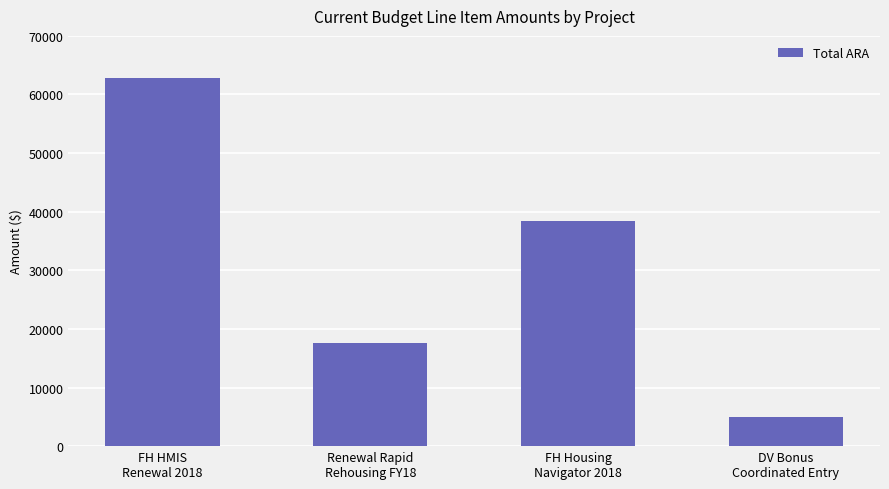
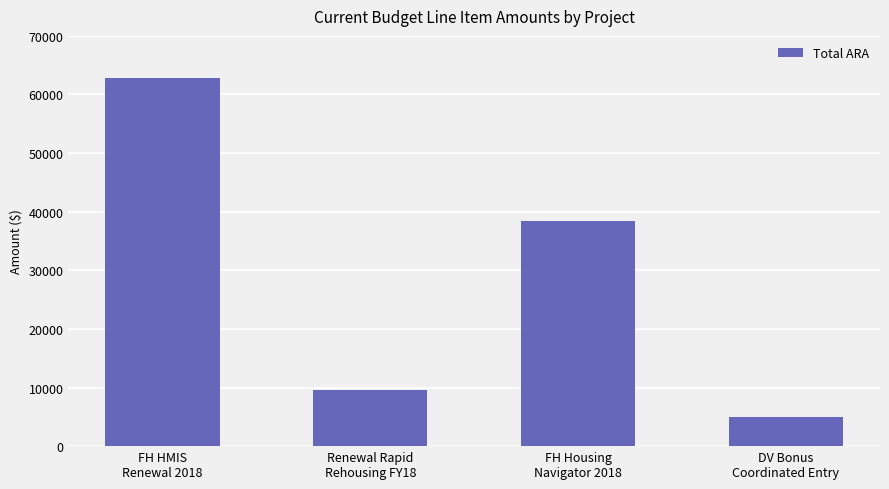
Renewal Rapid Rehousing FY18: 18000 -> 10000
